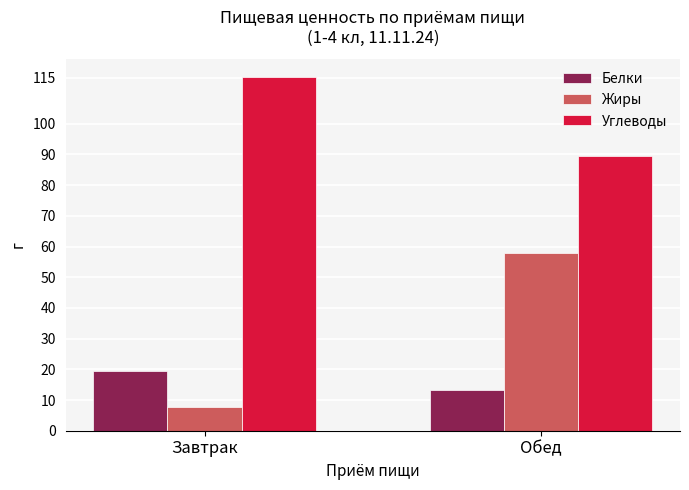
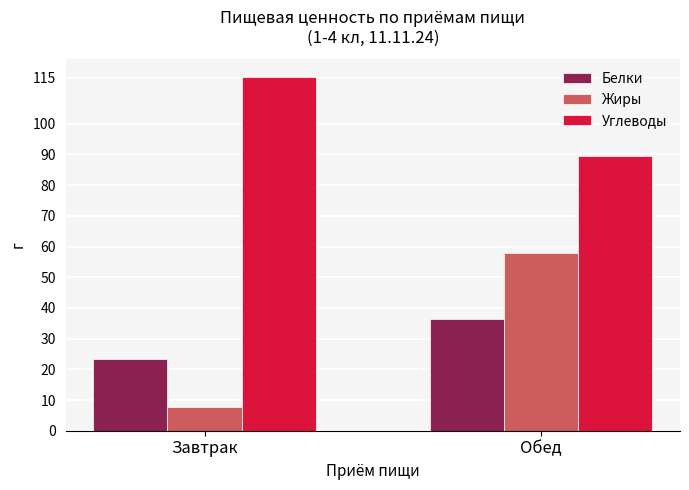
Белки, Завтрак: 20 -> 23
Белки, Обед: 13 -> 36
